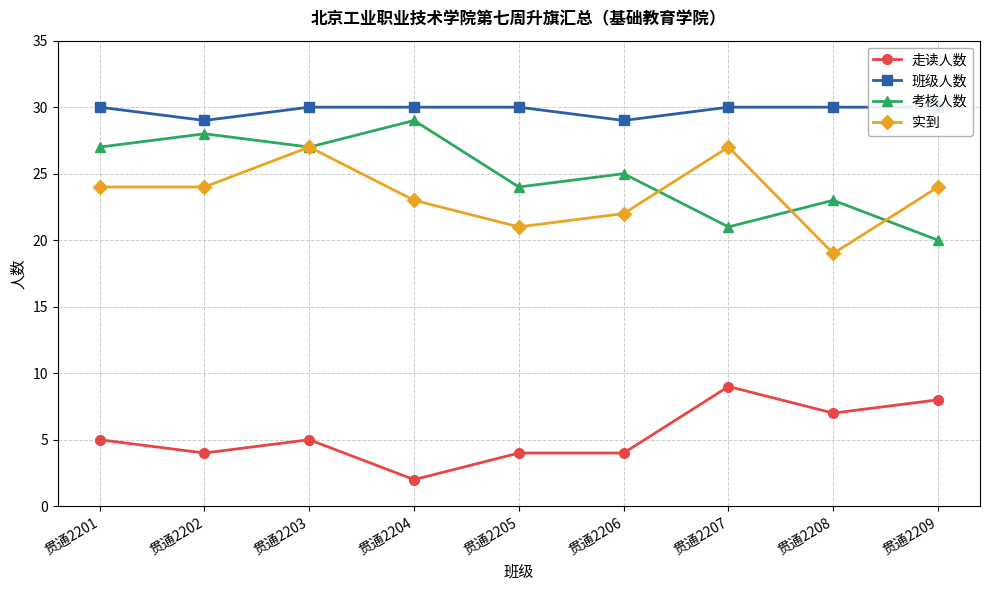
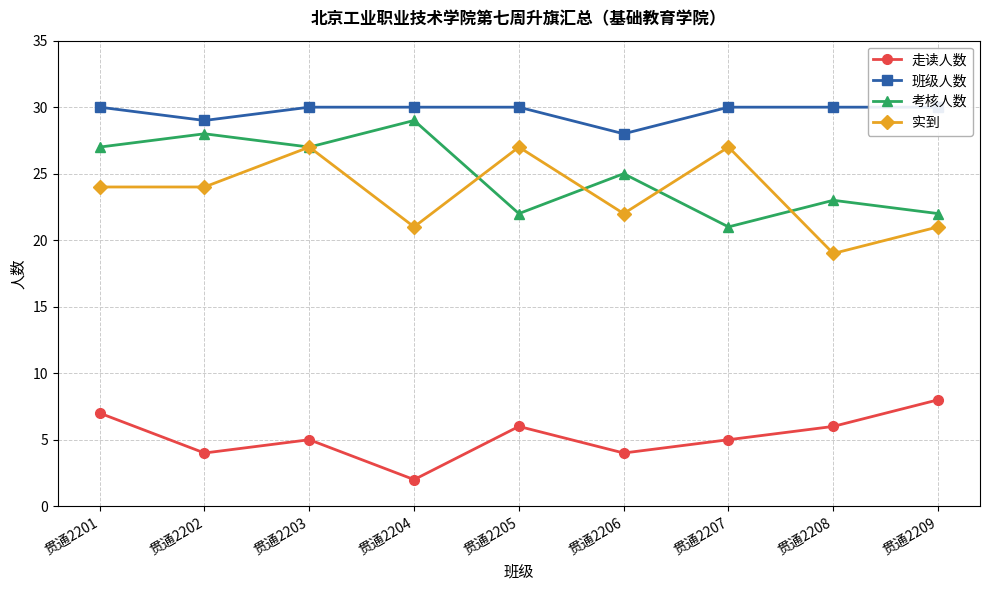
走读人数, 贯通2201: 5 -> 7
实到, 贯通2204: 23 -> 21
走读人数, 贯通2205: 4 -> 6
考核人数, 贯通2205: 24 -> 22
实到, 贯通2205: 21 -> 27
班级人数, 贯通2206: 29 -> 28
走读人数, 贯通2207: 9 -> 5
走读人数, 贯通2208: 7 -> 6
考核人数, 贯通2209: 20 -> 22
实到, 贯通2209: 24 -> 21
